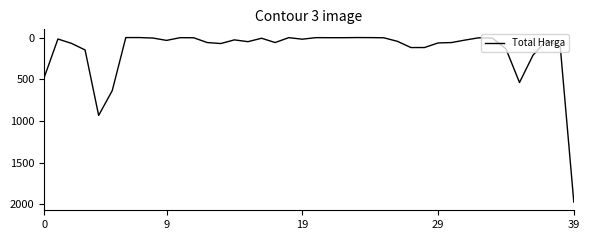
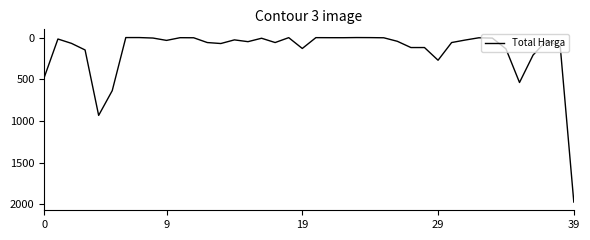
19: 0 -> 100
29: 100 -> 300
